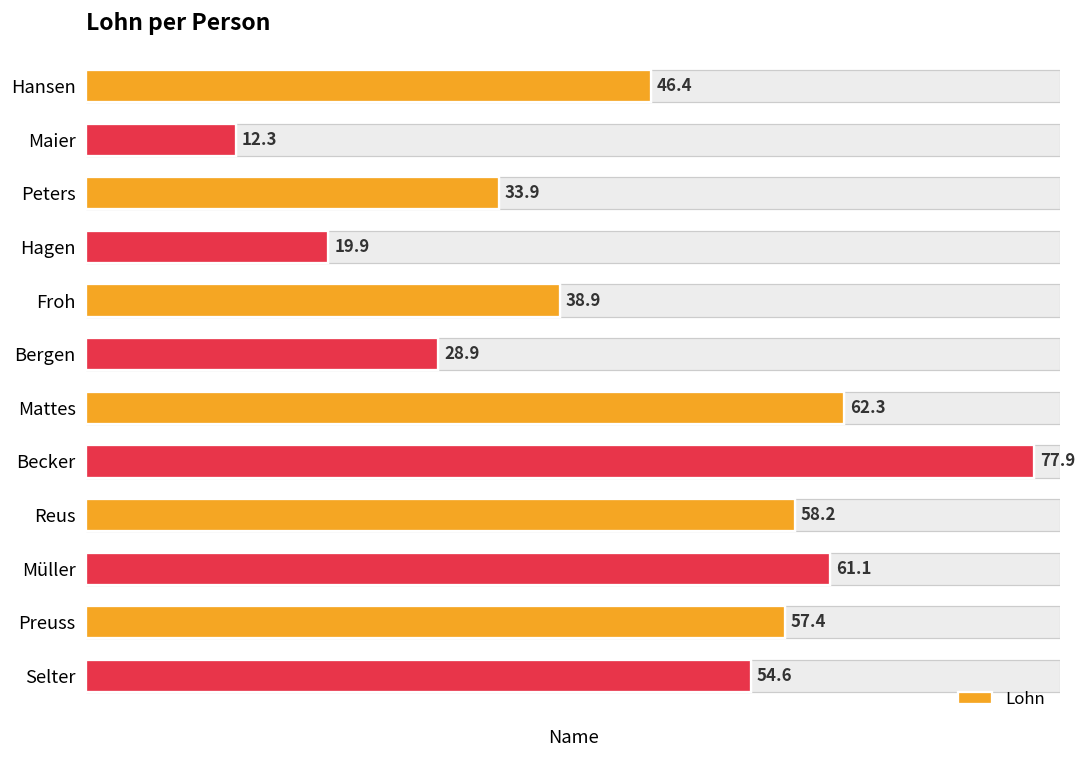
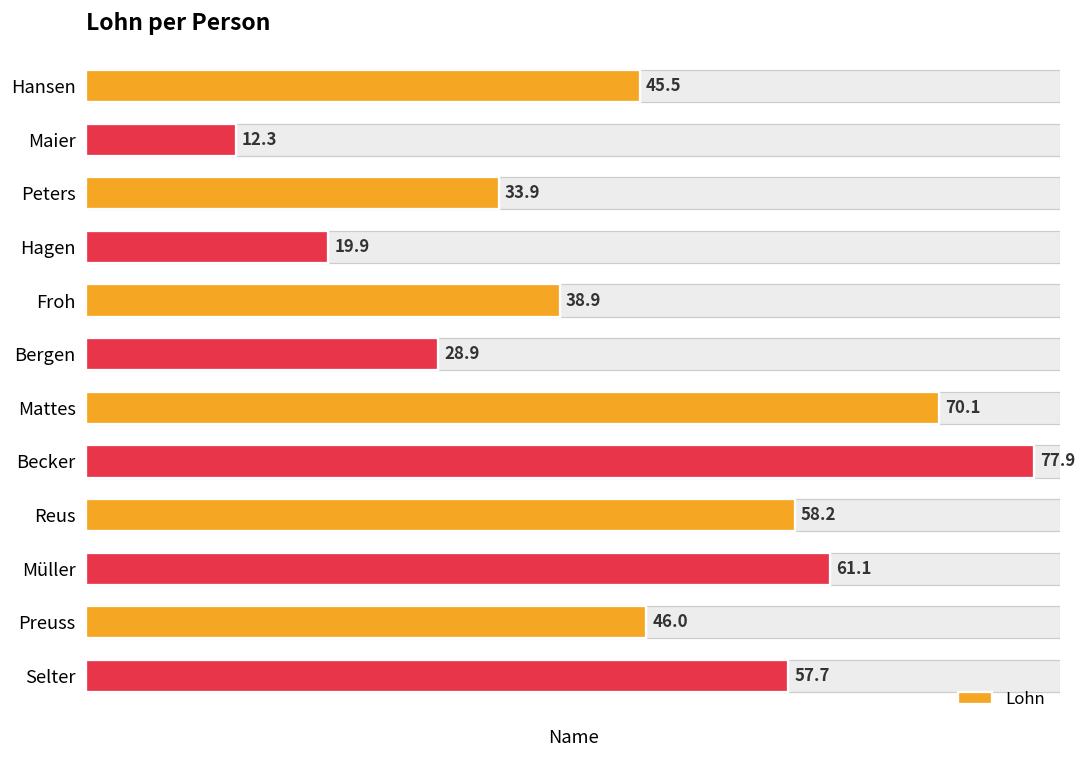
Lohn, Hansen: 46.4 -> 45.5
Lohn, Mattes: 62.3 -> 70.1
Lohn, Preuss: 57.4 -> 46.0
Lohn, Selter: 54.6 -> 57.7
